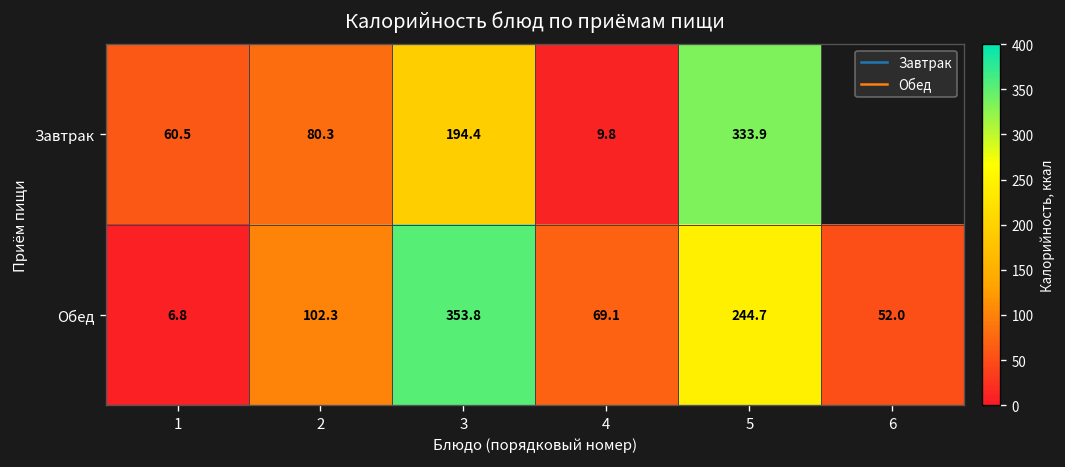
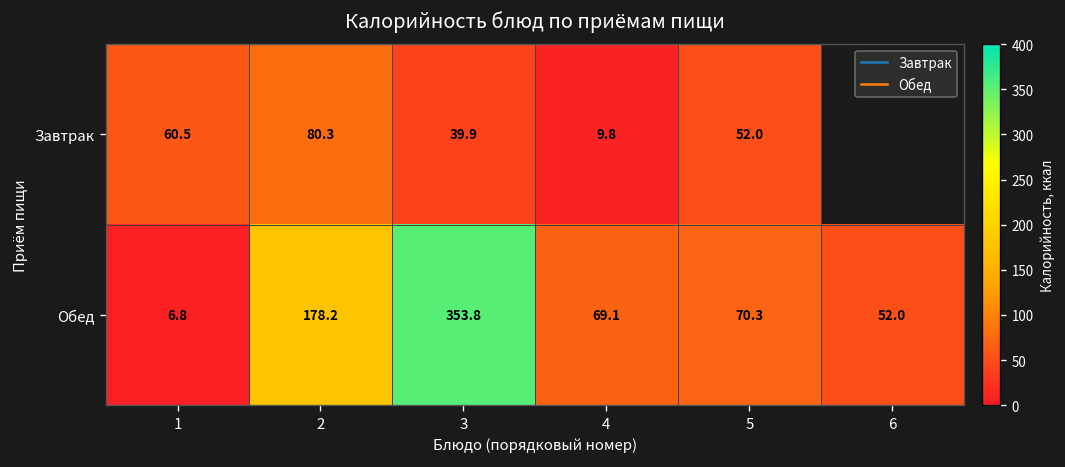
Завтрак, 3: 194.4 -> 39.9
Завтрак, 5: 333.9 -> 52.0
Обед, 2: 102.3 -> 178.2
Обед, 5: 244.7 -> 70.3
